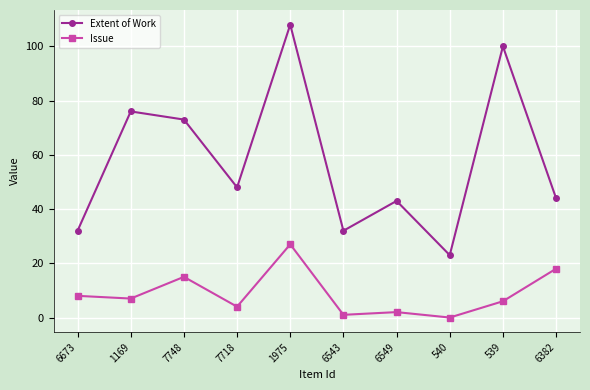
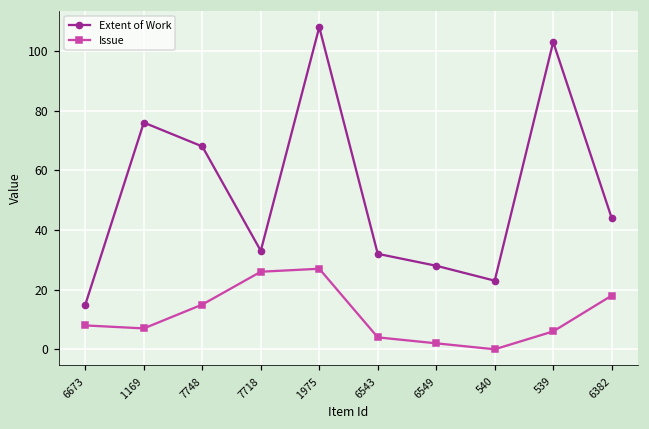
Extent of Work, 6673: 32 -> 15
Extent of Work, 7748: 73 -> 68
Extent of Work, 7718: 48 -> 33
Issue, 7718: 4 -> 26
Issue, 6543: 1 -> 4
Extent of Work, 6549: 43 -> 28
Extent of Work, 539: 100 -> 103
